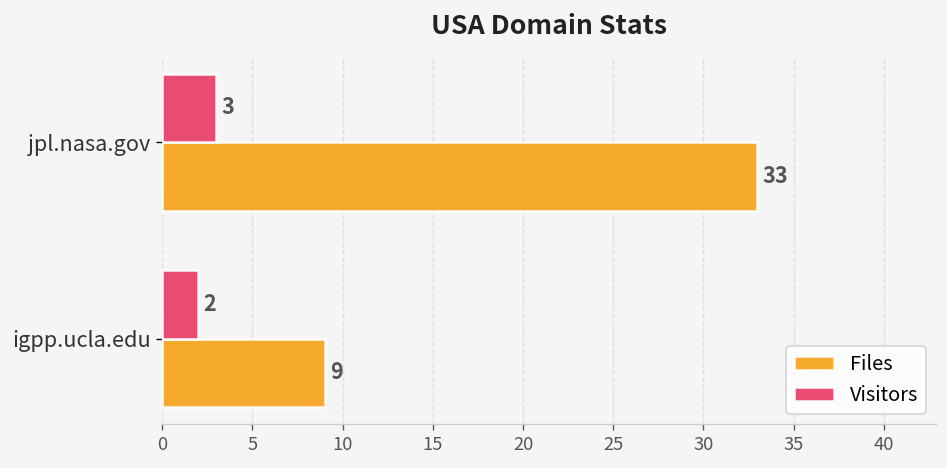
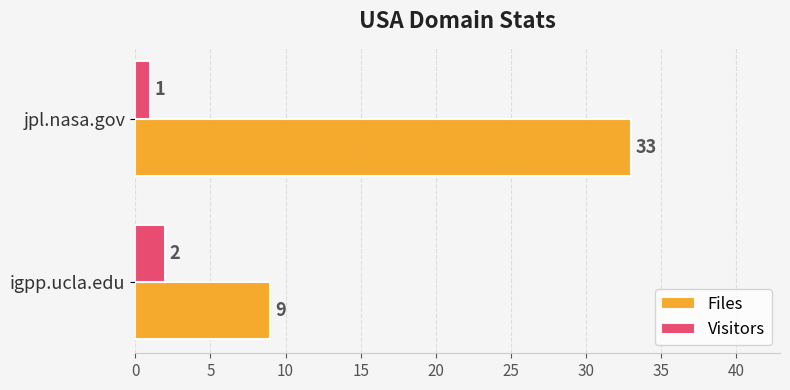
Visitors, jpl.nasa.gov: 3 -> 1
